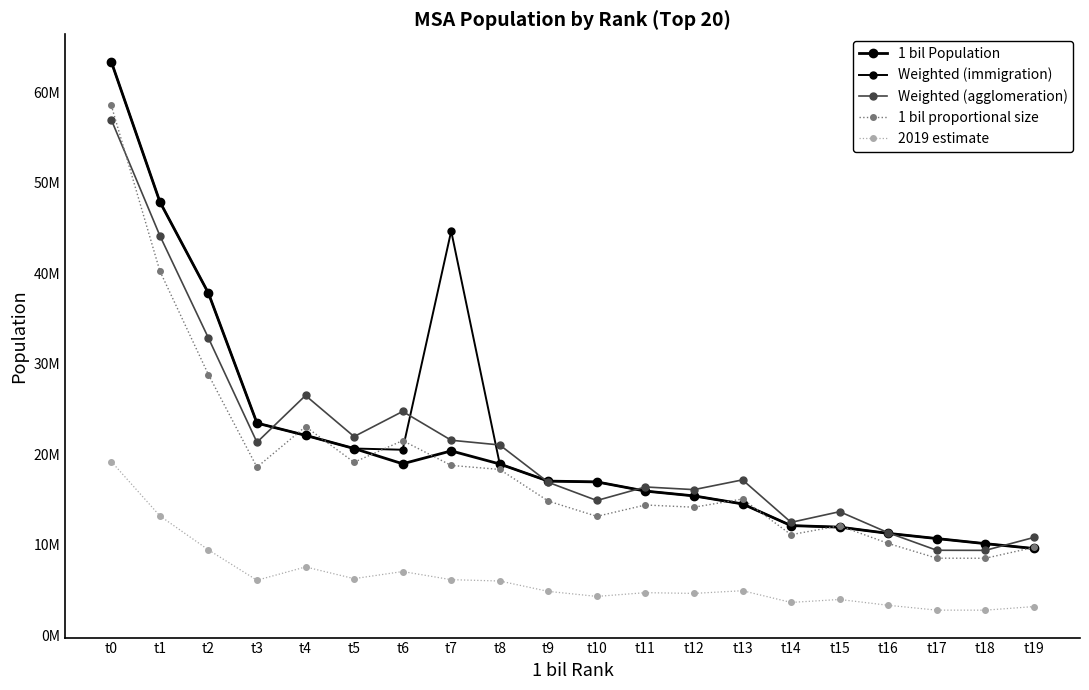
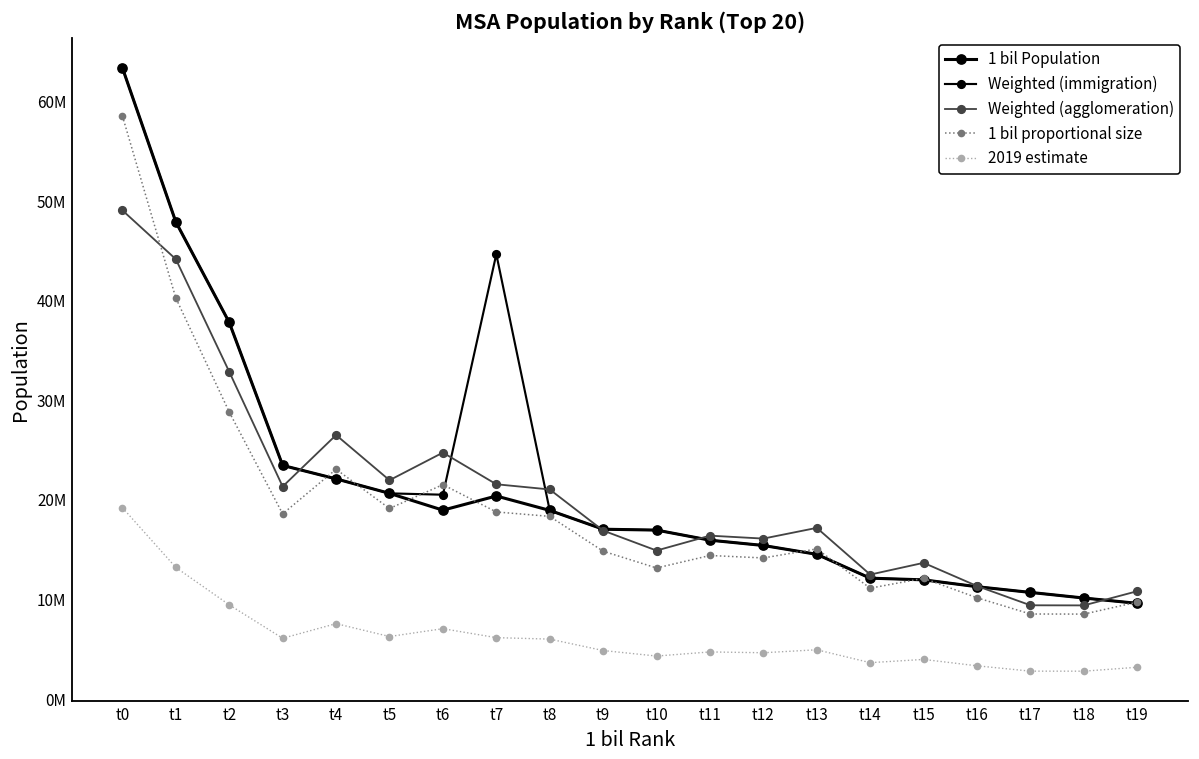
Weighted (agglomeration), t0: 57000000 -> 49000000
